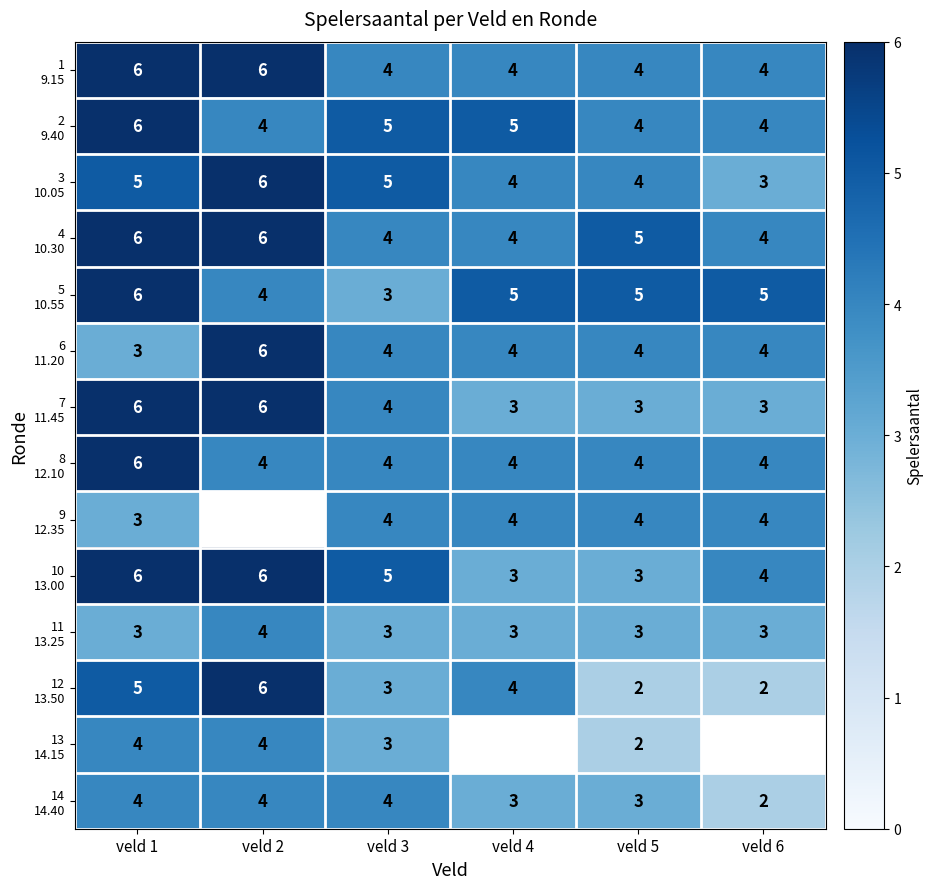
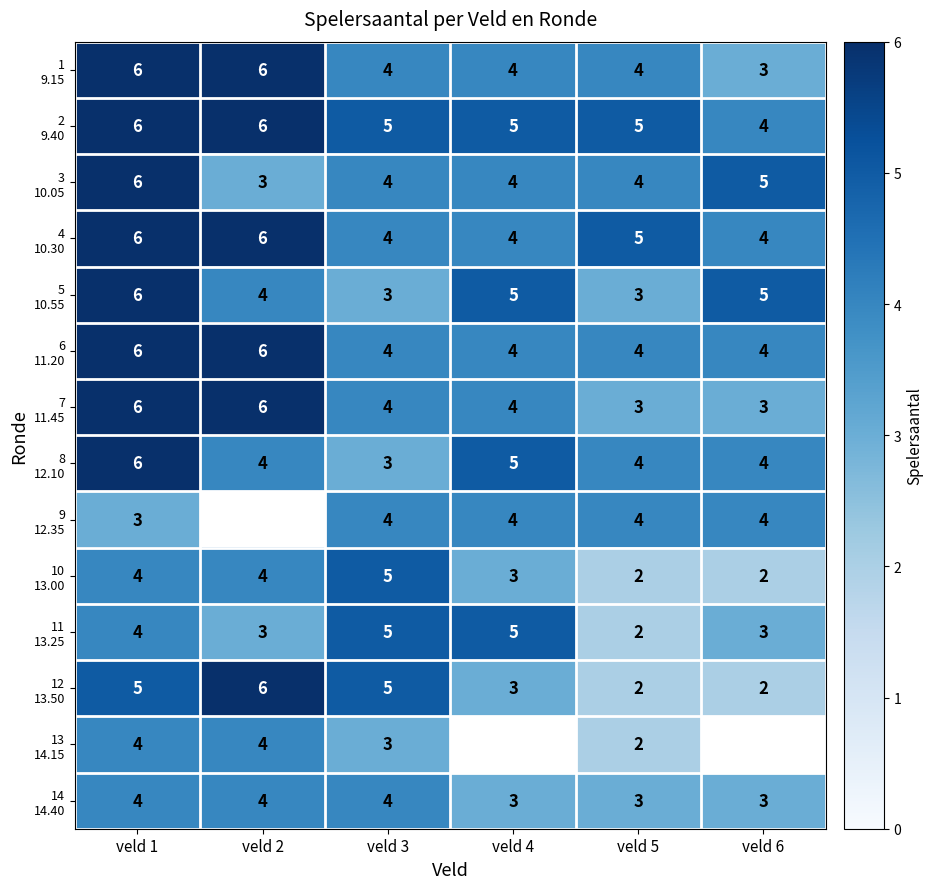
1 9.15, veld 6: 4 -> 3
2 9.40, veld 2: 4 -> 6
2 9.40, veld 5: 4 -> 5
3 10.05, veld 1: 5 -> 6
3 10.05, veld 2: 6 -> 3
3 10.05, veld 3: 5 -> 4
3 10.05, veld 6: 3 -> 5
5 10.55, veld 5: 5 -> 3
6 11.20, veld 1: 3 -> 6
7 11.45, veld 4: 3 -> 4
8 12.10, veld 3: 4 -> 3
8 12.10, veld 4: 4 -> 5
10 13.00, veld 1: 6 -> 4
10 13.00, veld 2: 6 -> 4
10 13.00, veld 5: 3 -> 2
10 13.00, veld 6: 4 -> 2
11 13.25, veld 1: 3 -> 4
11 13.25, veld 2: 4 -> 3
11 13.25, veld 3: 3 -> 5
11 13.25, veld 4: 3 -> 5
11 13.25, veld 5: 3 -> 2
12 13.50, veld 3: 3 -> 5
12 13.50, veld 4: 4 -> 3
14 14.40, veld 6: 2 -> 3
